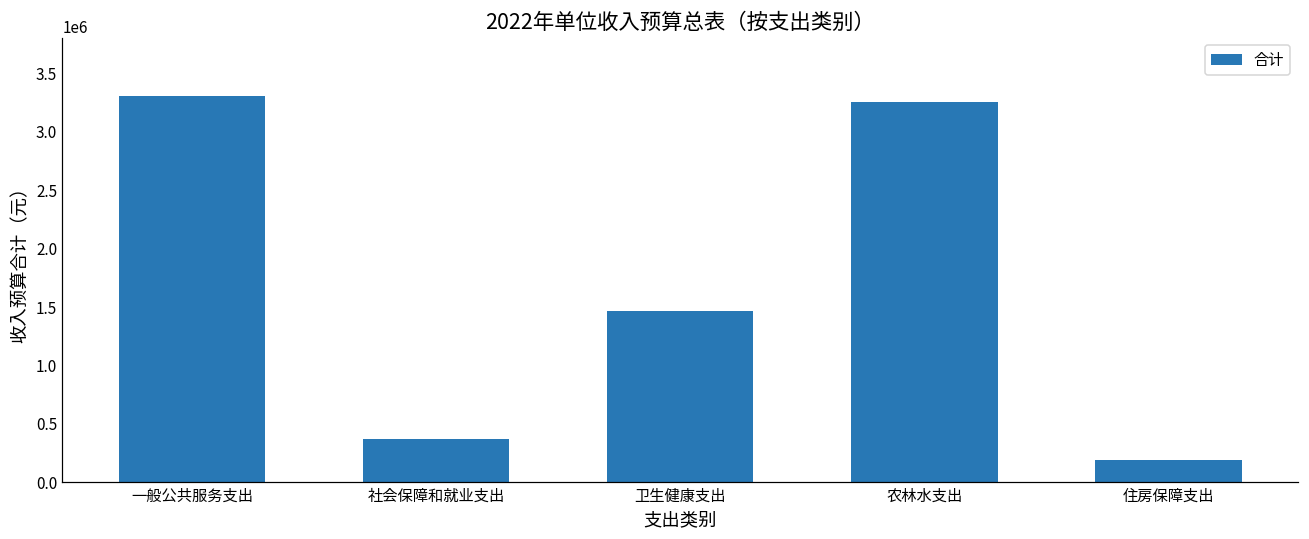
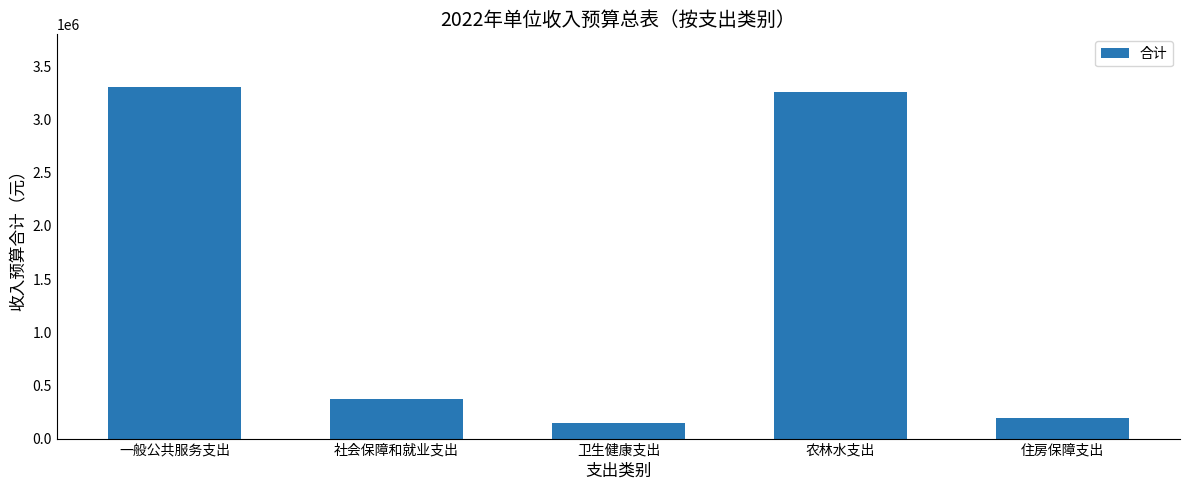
卫生健康支出: 1460000 -> 150000
